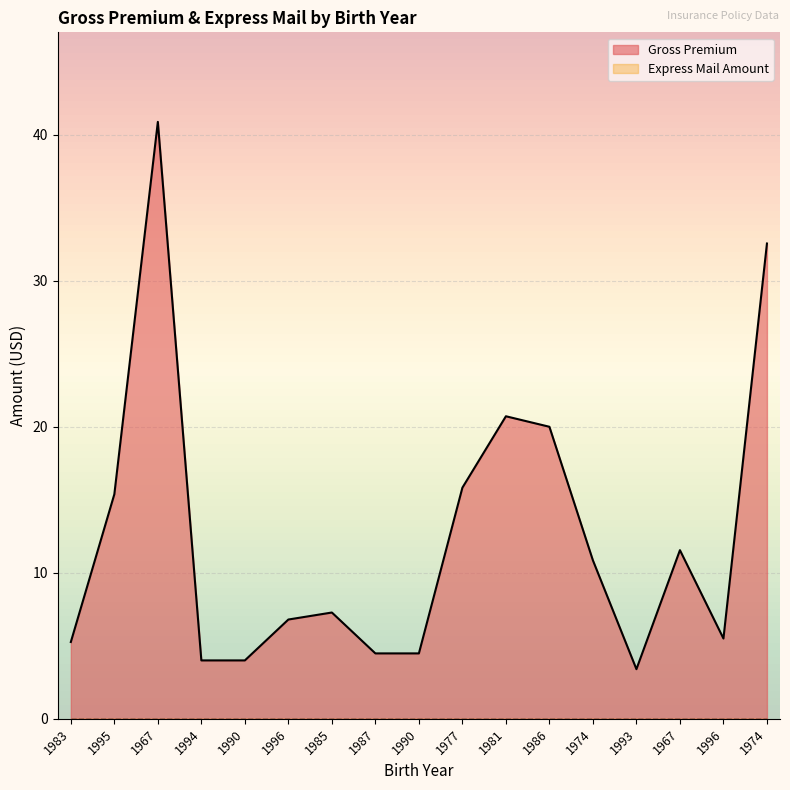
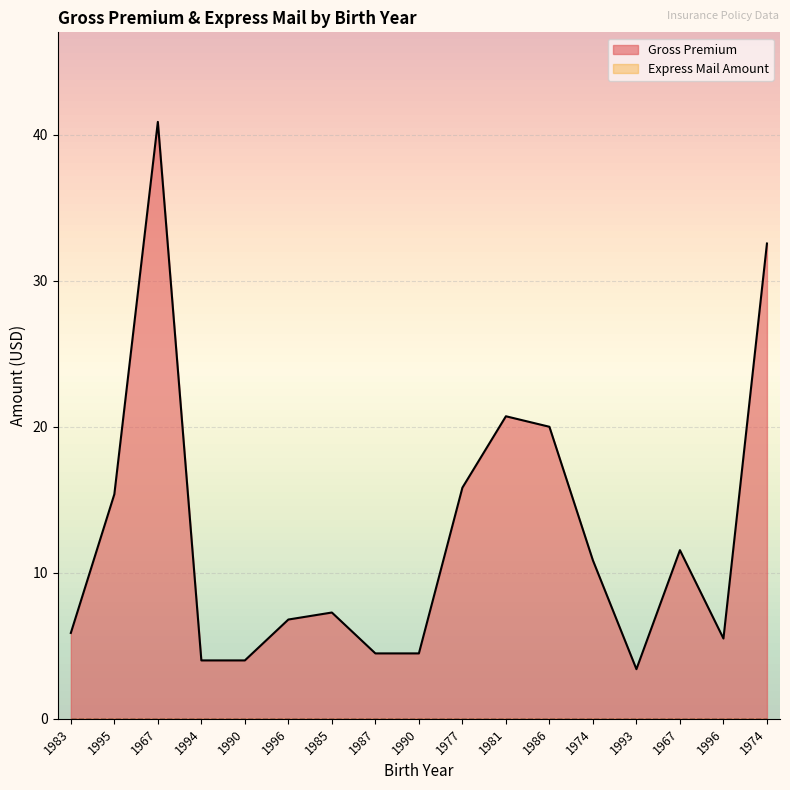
Gross Premium, 1983: 5.3 -> 5.9
